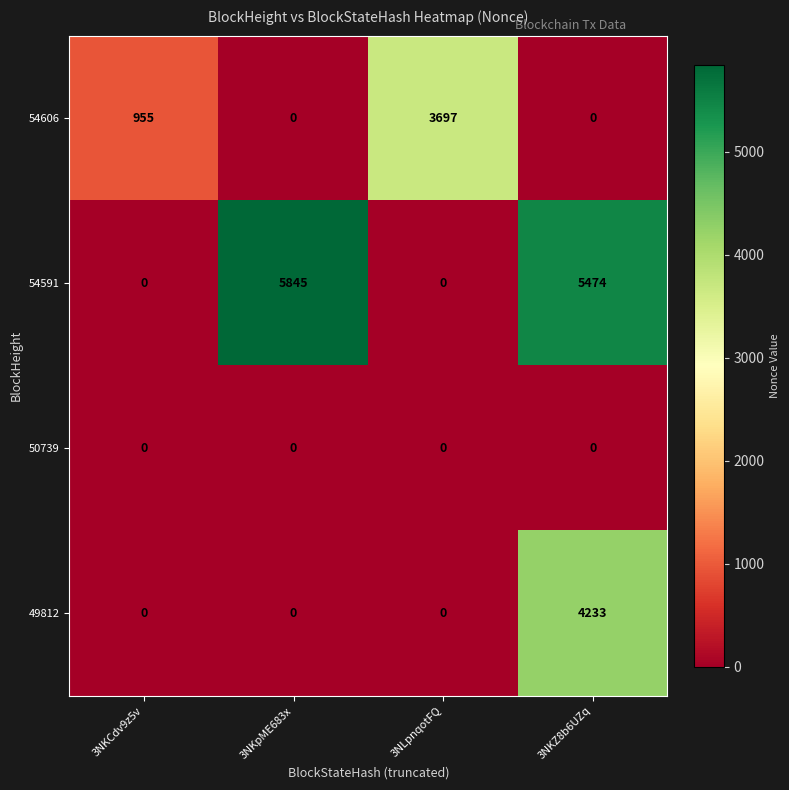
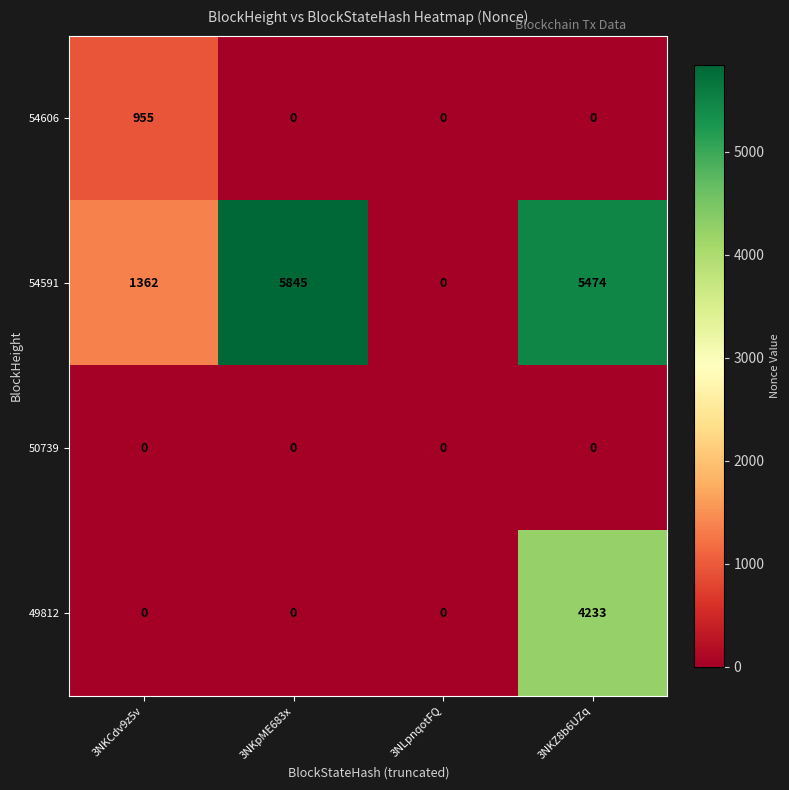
54606, 3NLpnqotFQ: 3697 -> 0
54591, 3NKCdv9z5v: 0 -> 1362
